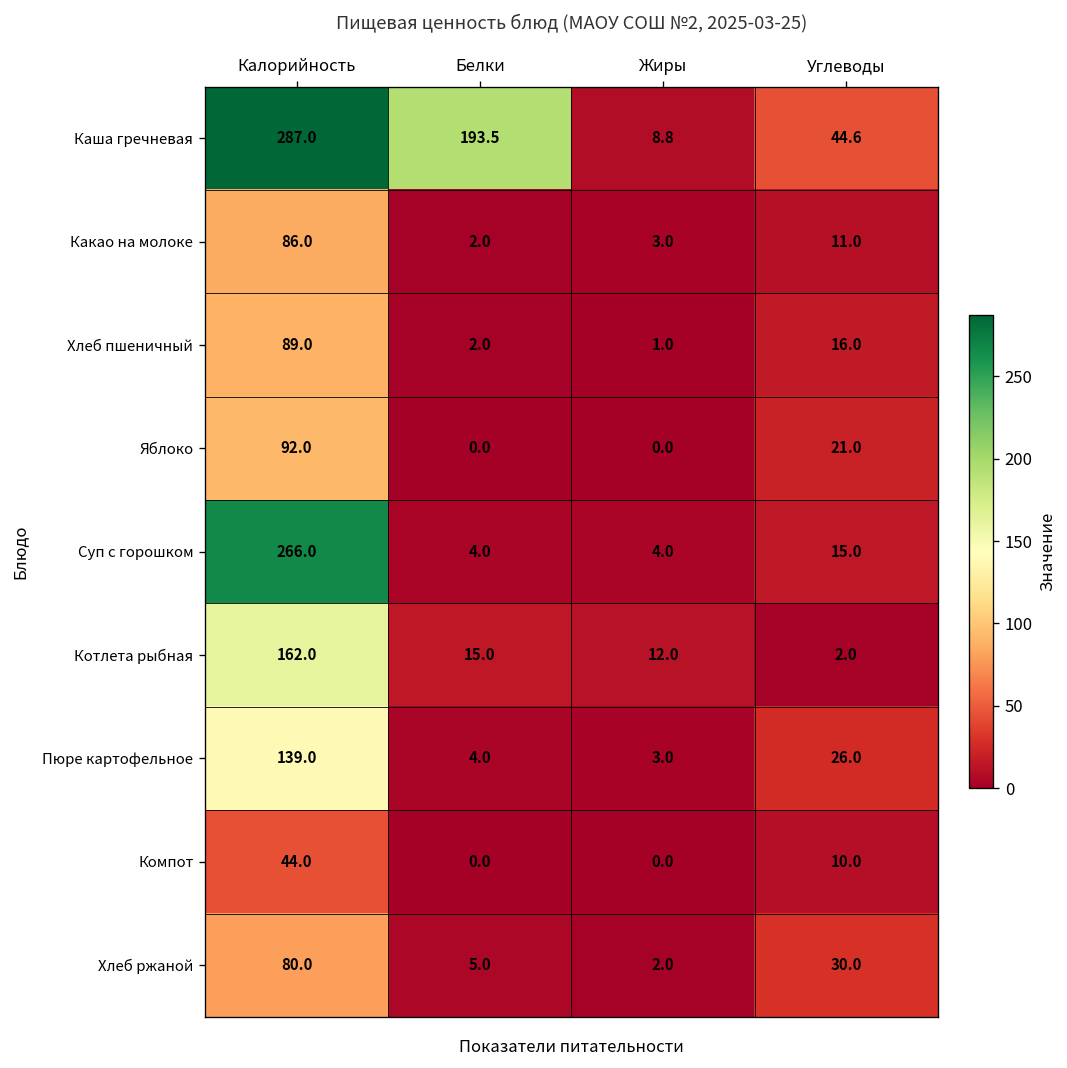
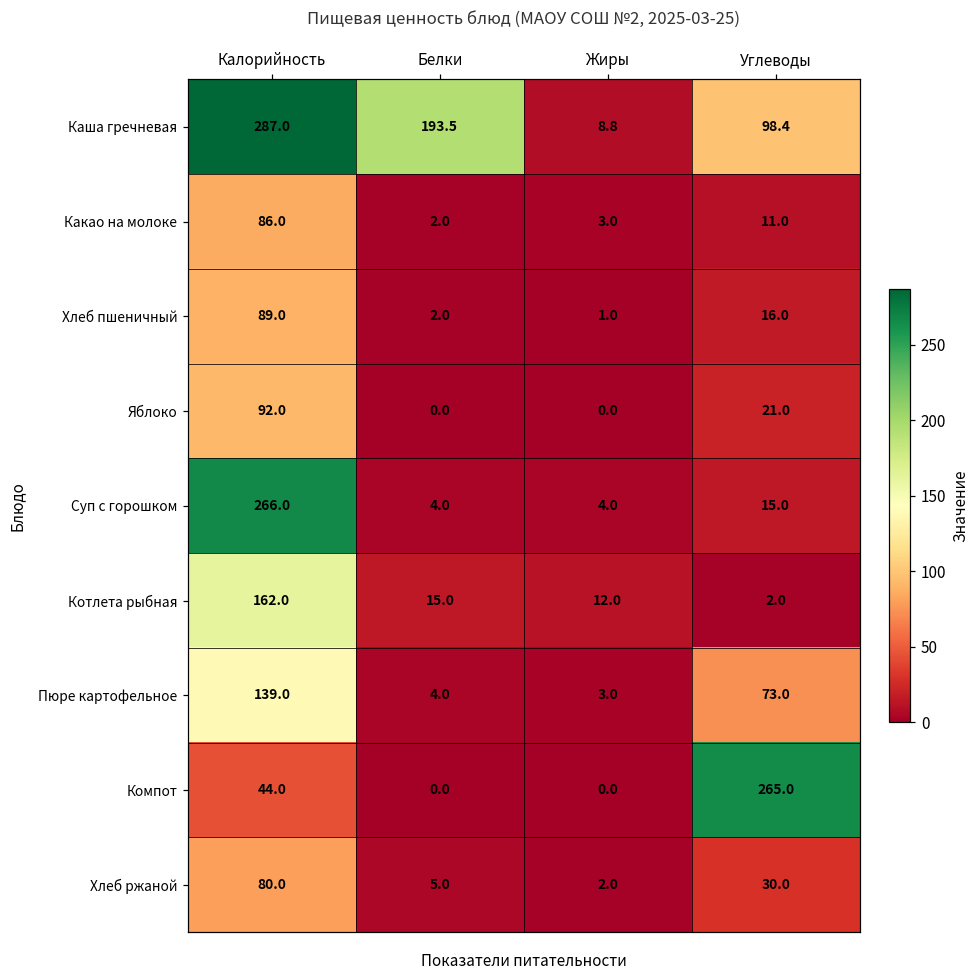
Каша гречневая, Углеводы: 44.6 -> 98.4
Пюре картофельное, Углеводы: 26.0 -> 73.0
Компот, Углеводы: 10.0 -> 265.0
